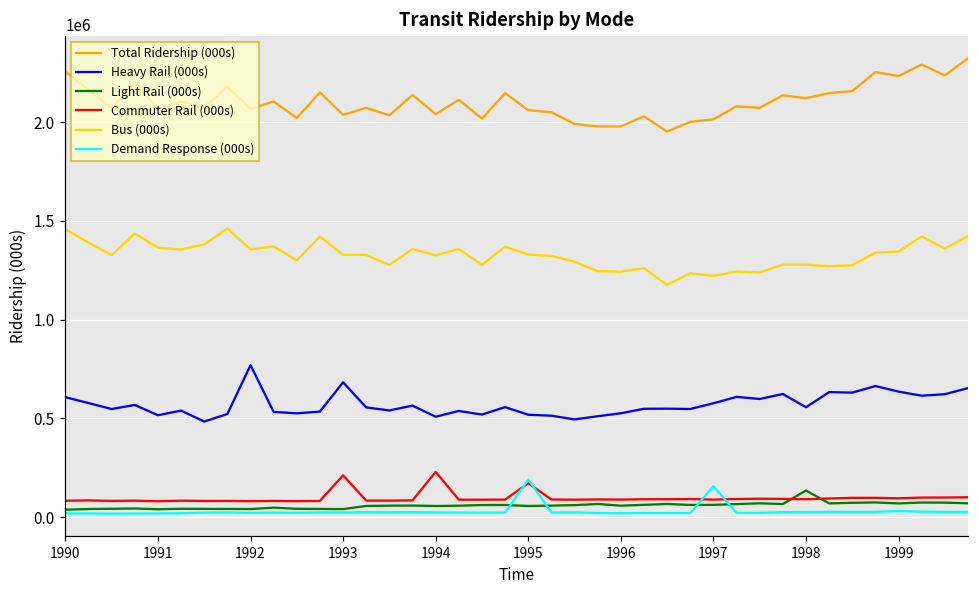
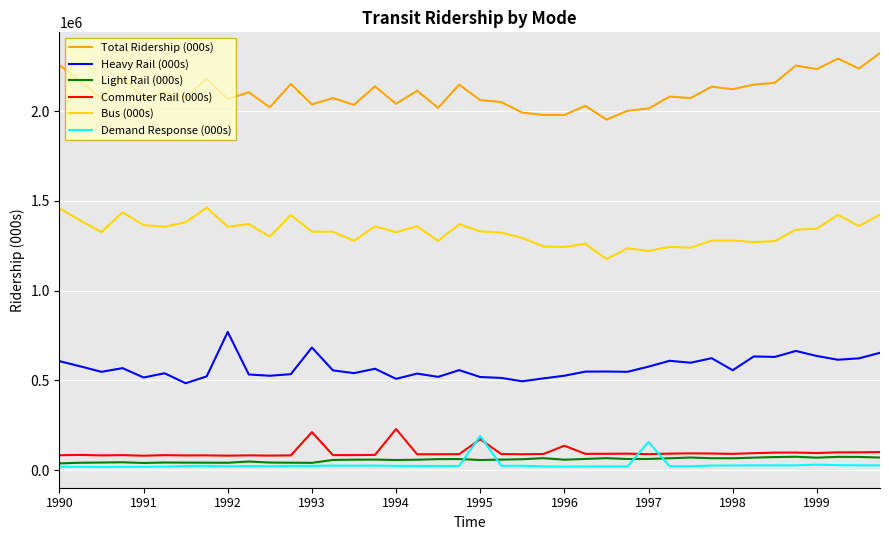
Commuter Rail (000s), 1996: 90000 -> 140000
Light Rail (000s), 1998: 130000 -> 70000
